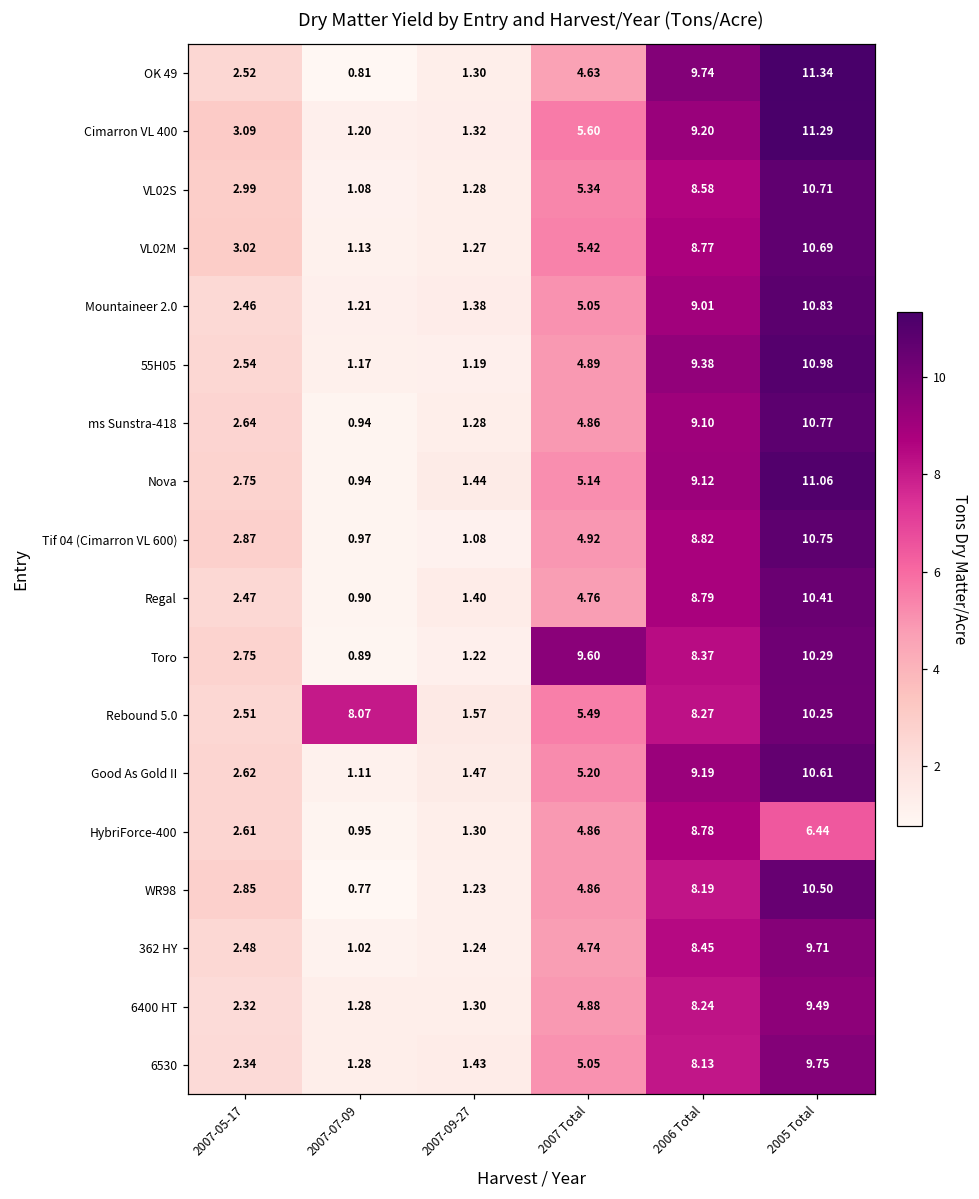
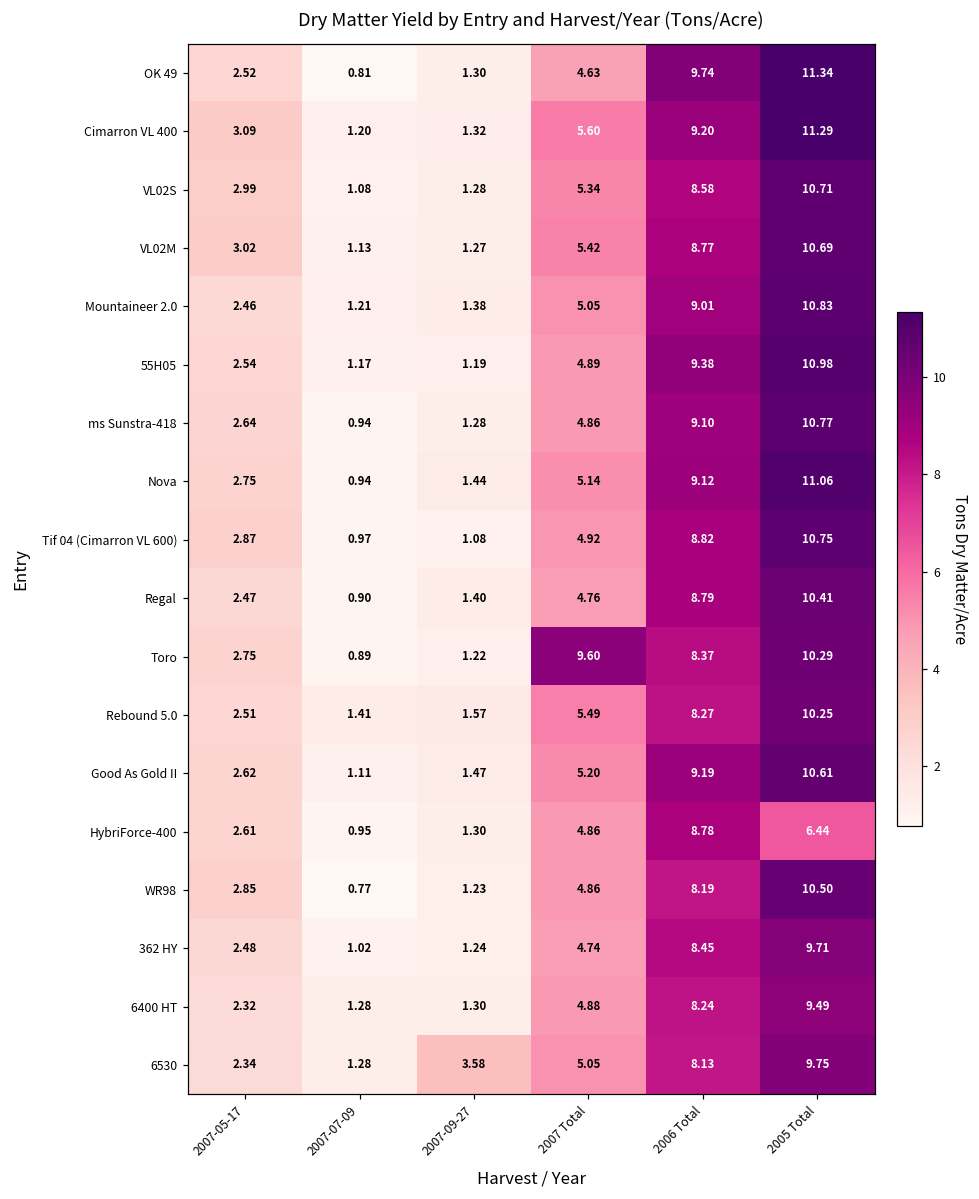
Rebound 5.0, 2007-07-09: 8.07 -> 1.41
6530, 2007-09-27: 1.43 -> 3.58
